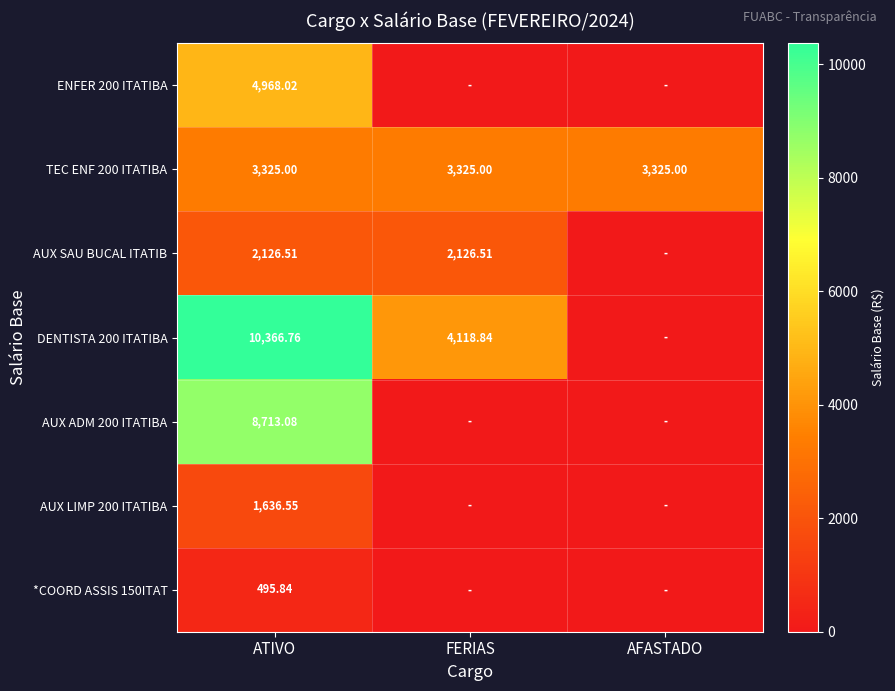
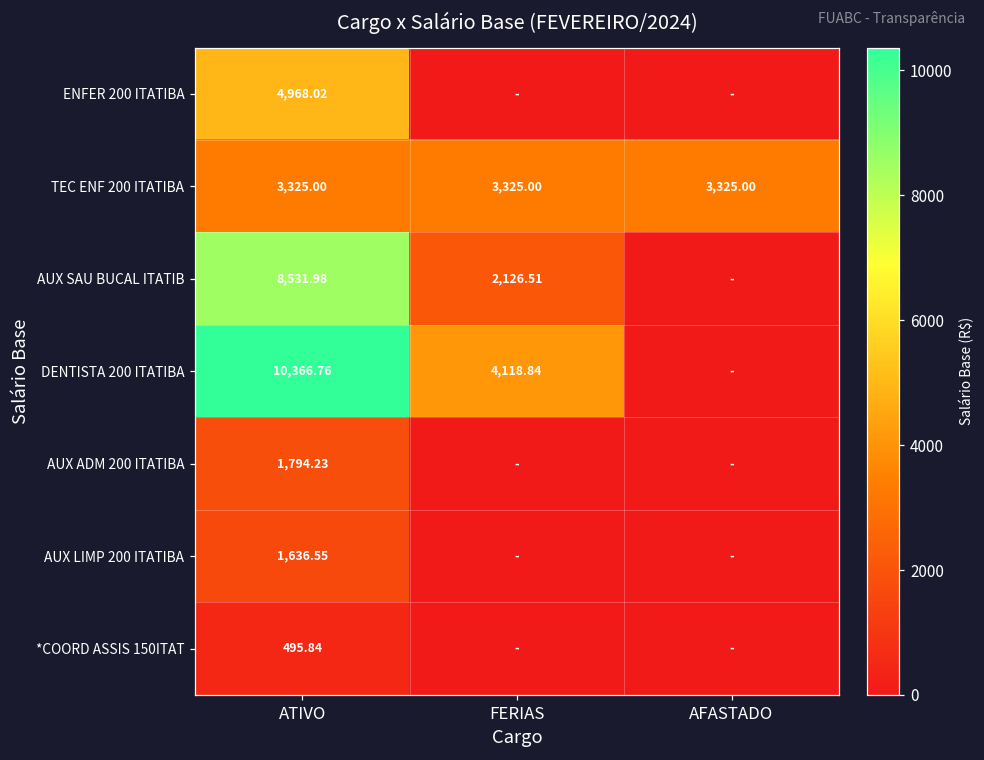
AUX SAU BUCAL ITATIB, ATIVO: 2,126.51 -> 8,531.98
AUX ADM 200 ITATIBA, ATIVO: 8,713.08 -> 1,794.23
